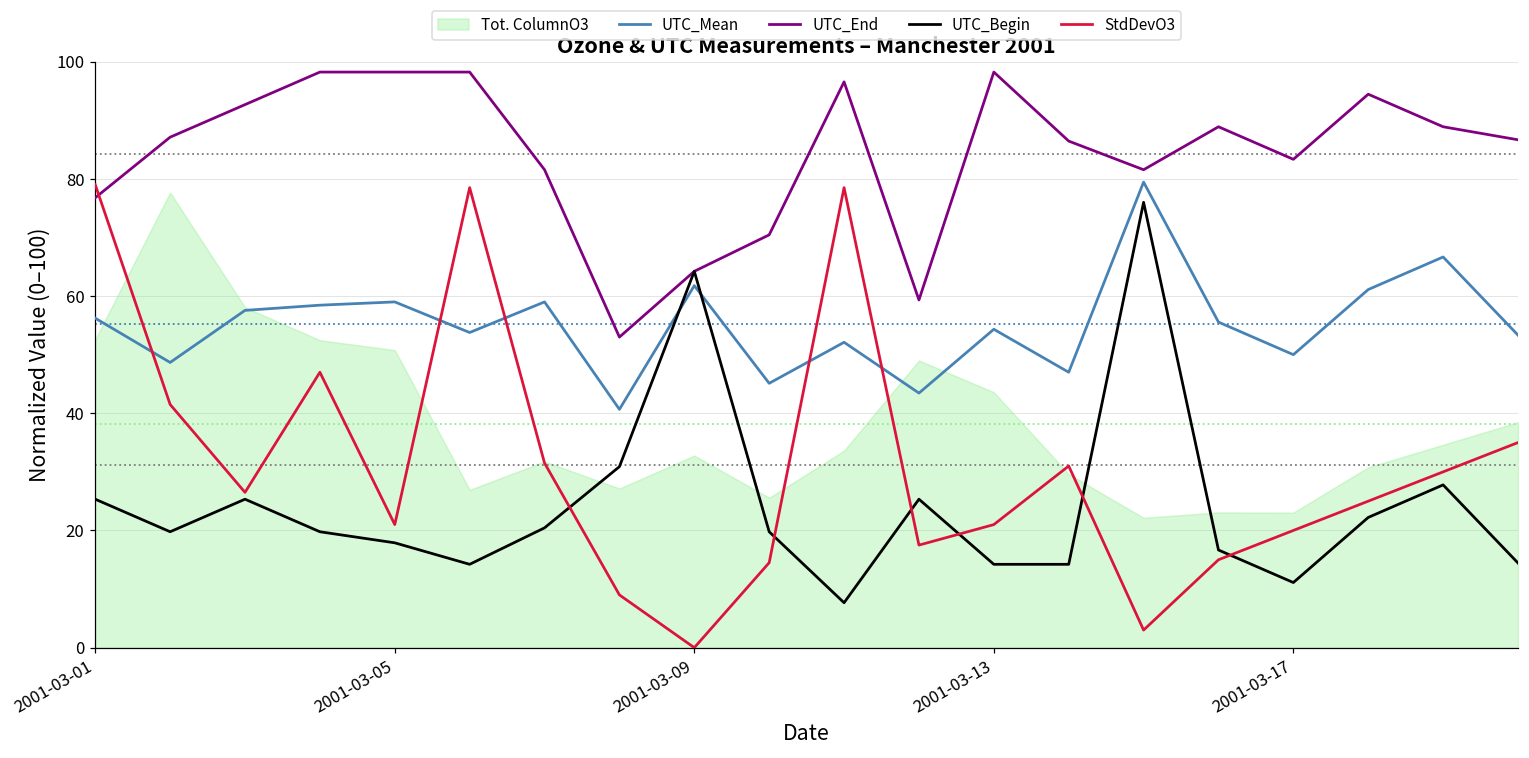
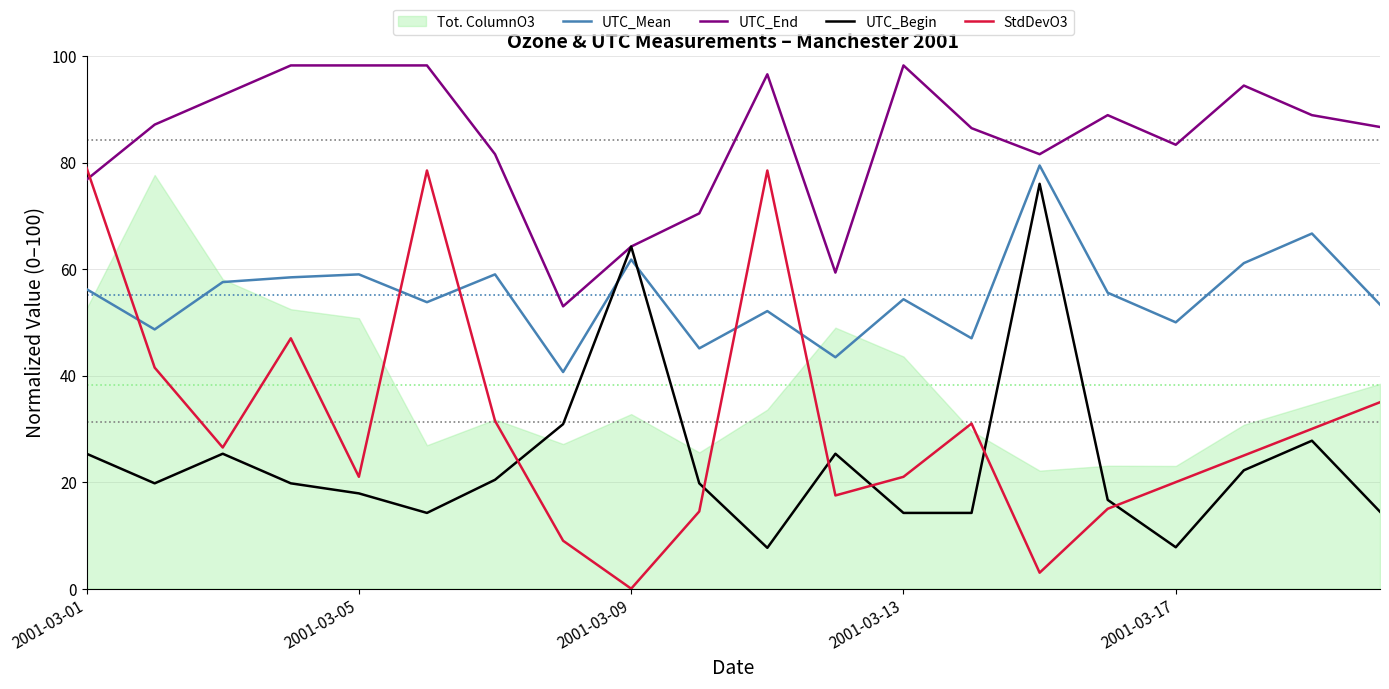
UTC_Begin, 2001-03-17: 11 -> 8
